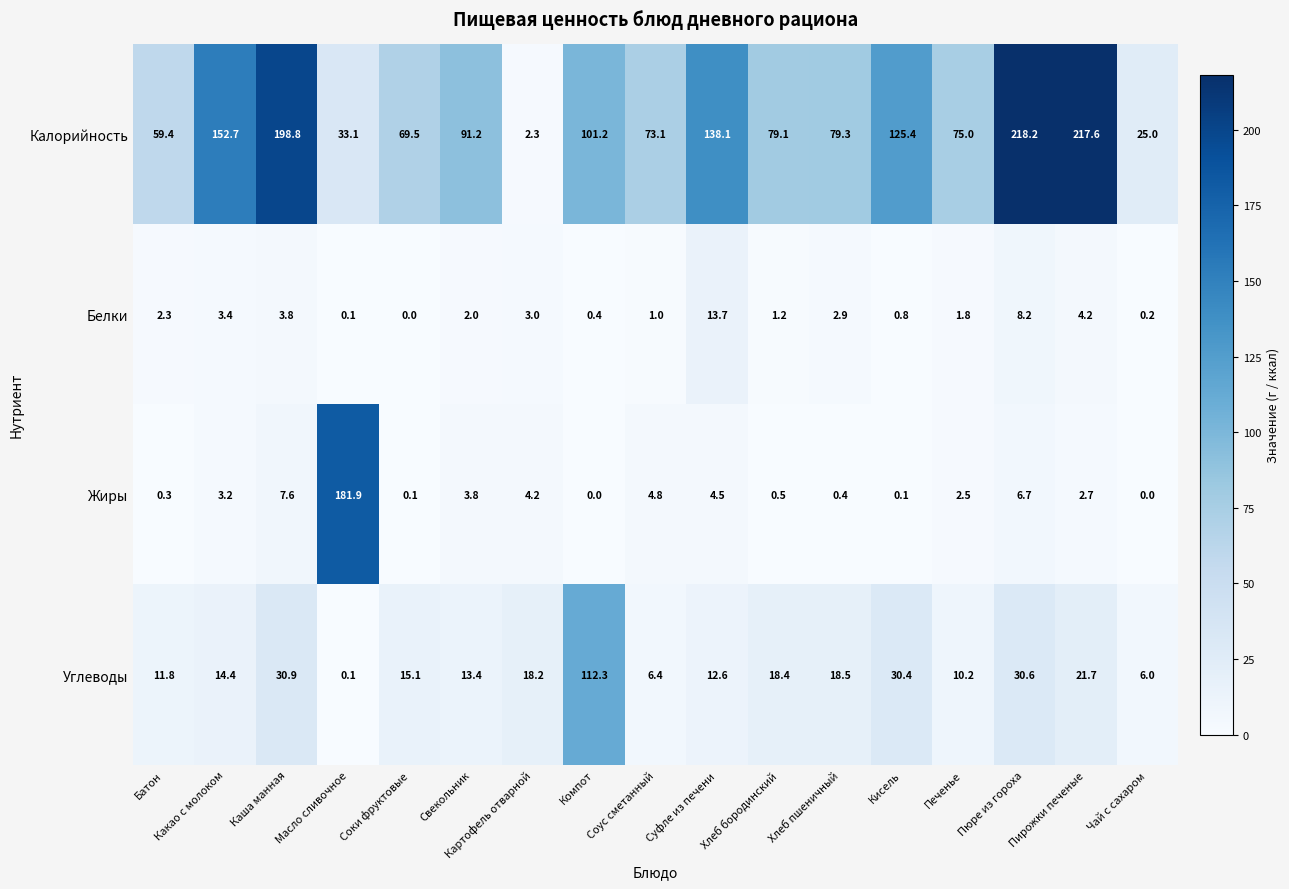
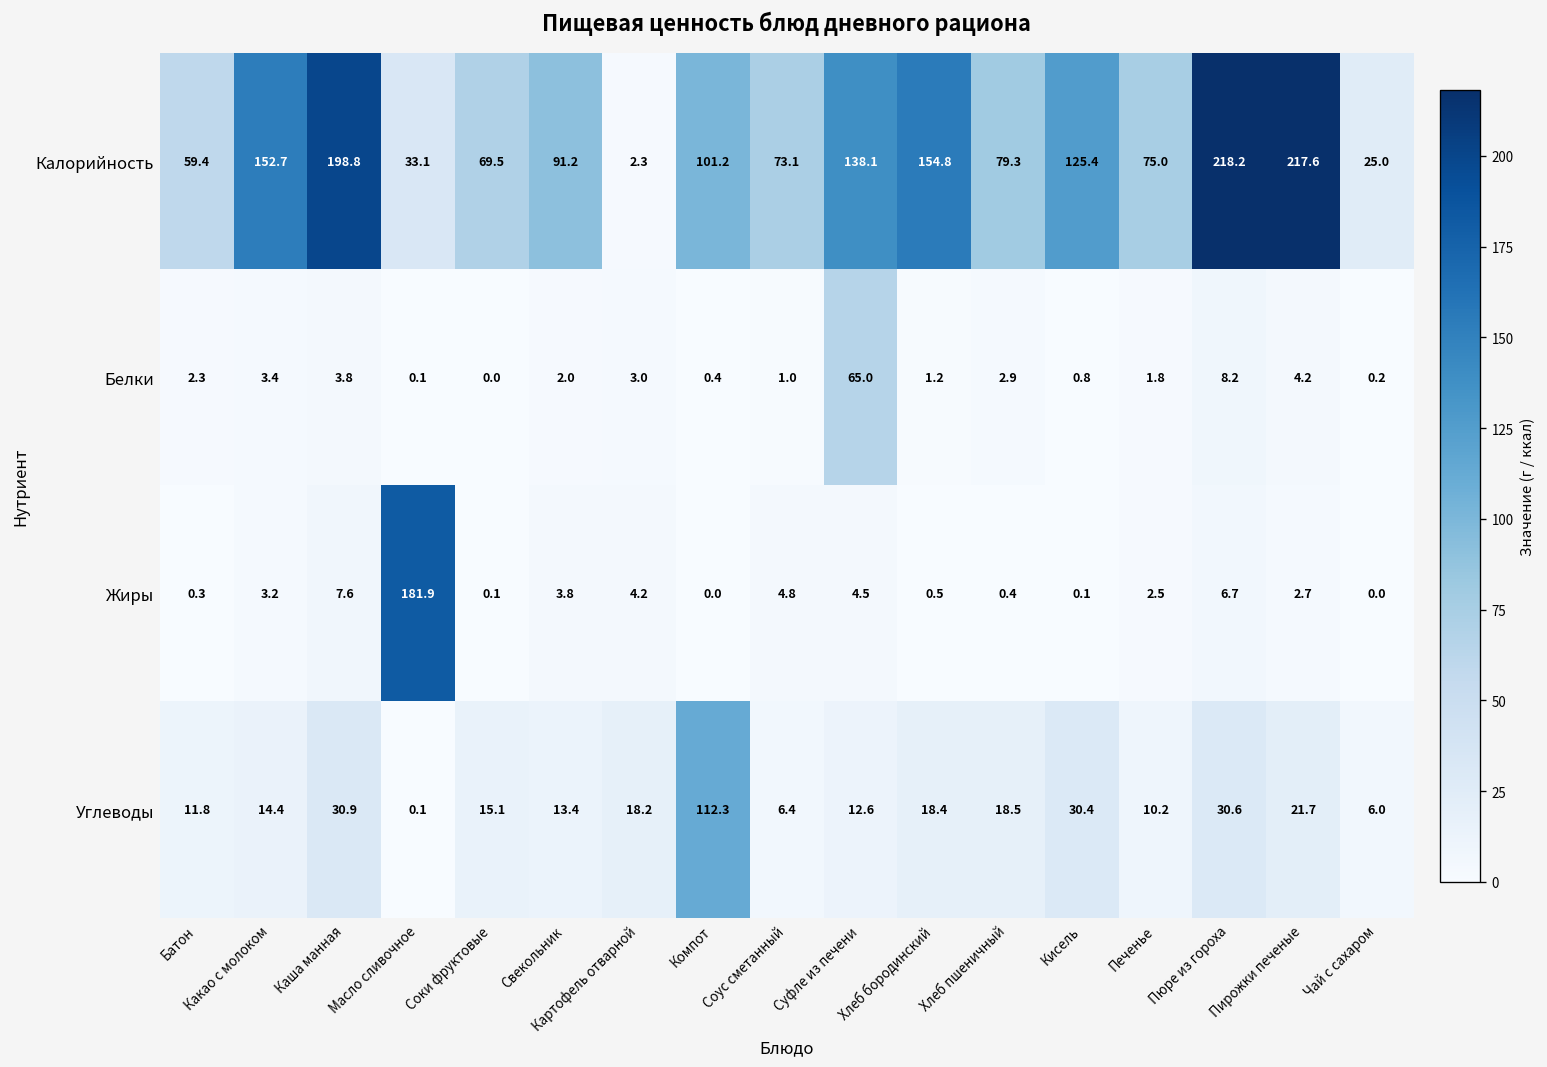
Калорийность, Хлеб бородинский: 79.1 -> 154.8
Белки, Суфле из печени: 13.7 -> 65.0
